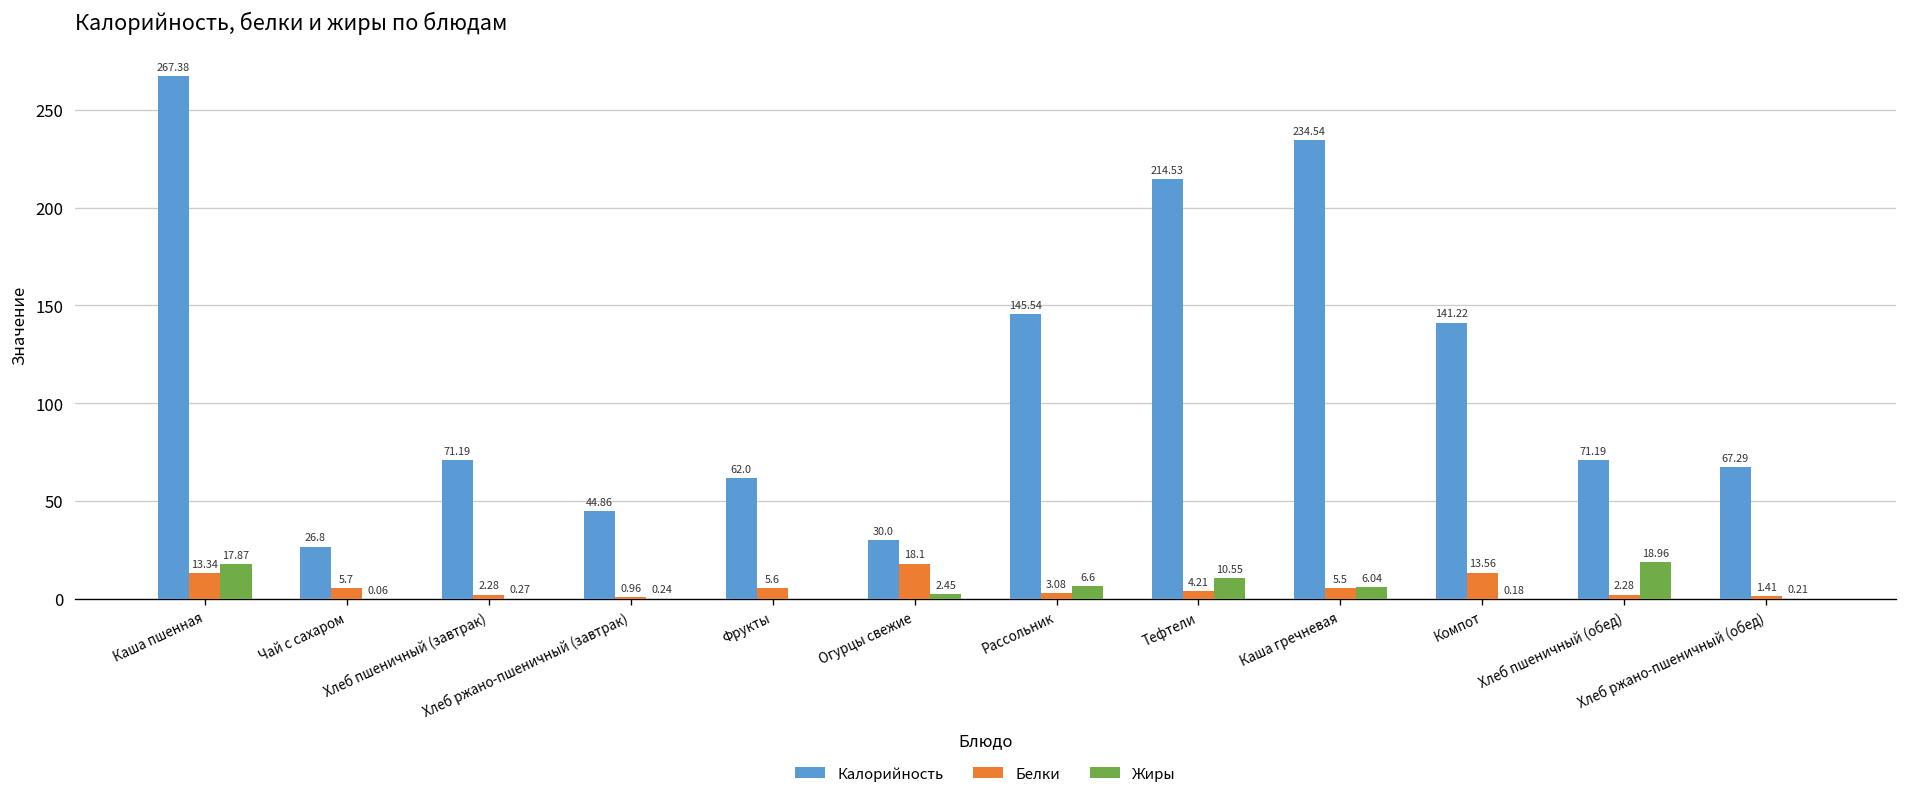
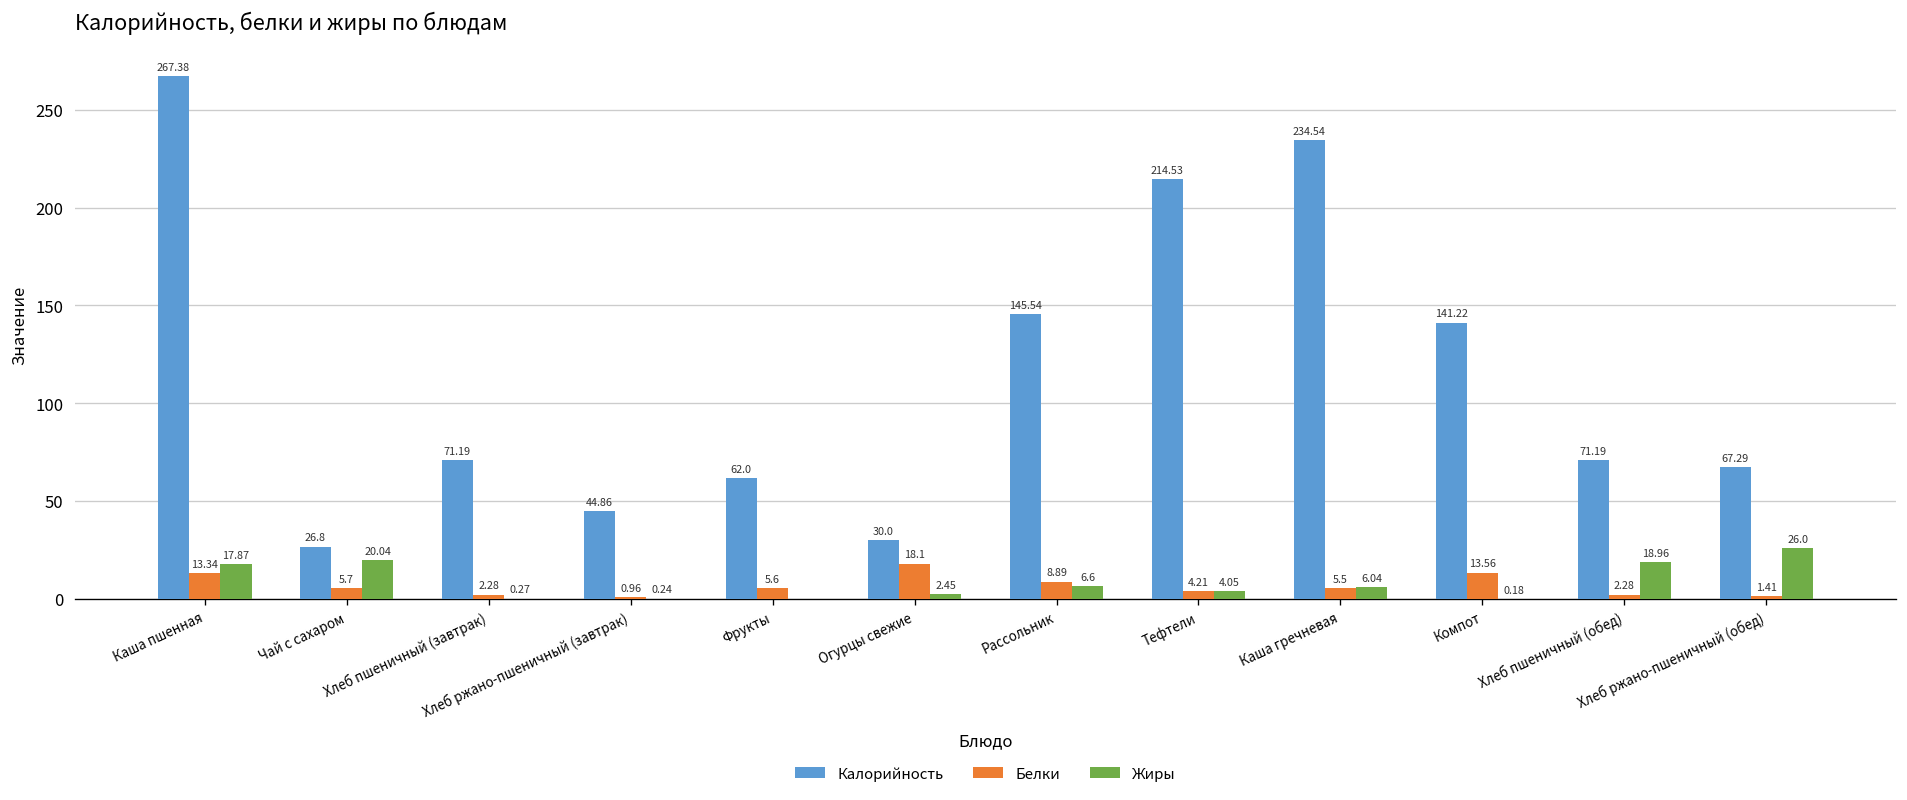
Жиры, Чай с сахаром: 0.06 -> 20.04
Белки, Рассольник: 3.08 -> 8.89
Жиры, Тефтели: 10.55 -> 4.05
Жиры, Хлеб ржано-пшеничный (обед): 0.21 -> 26.0
